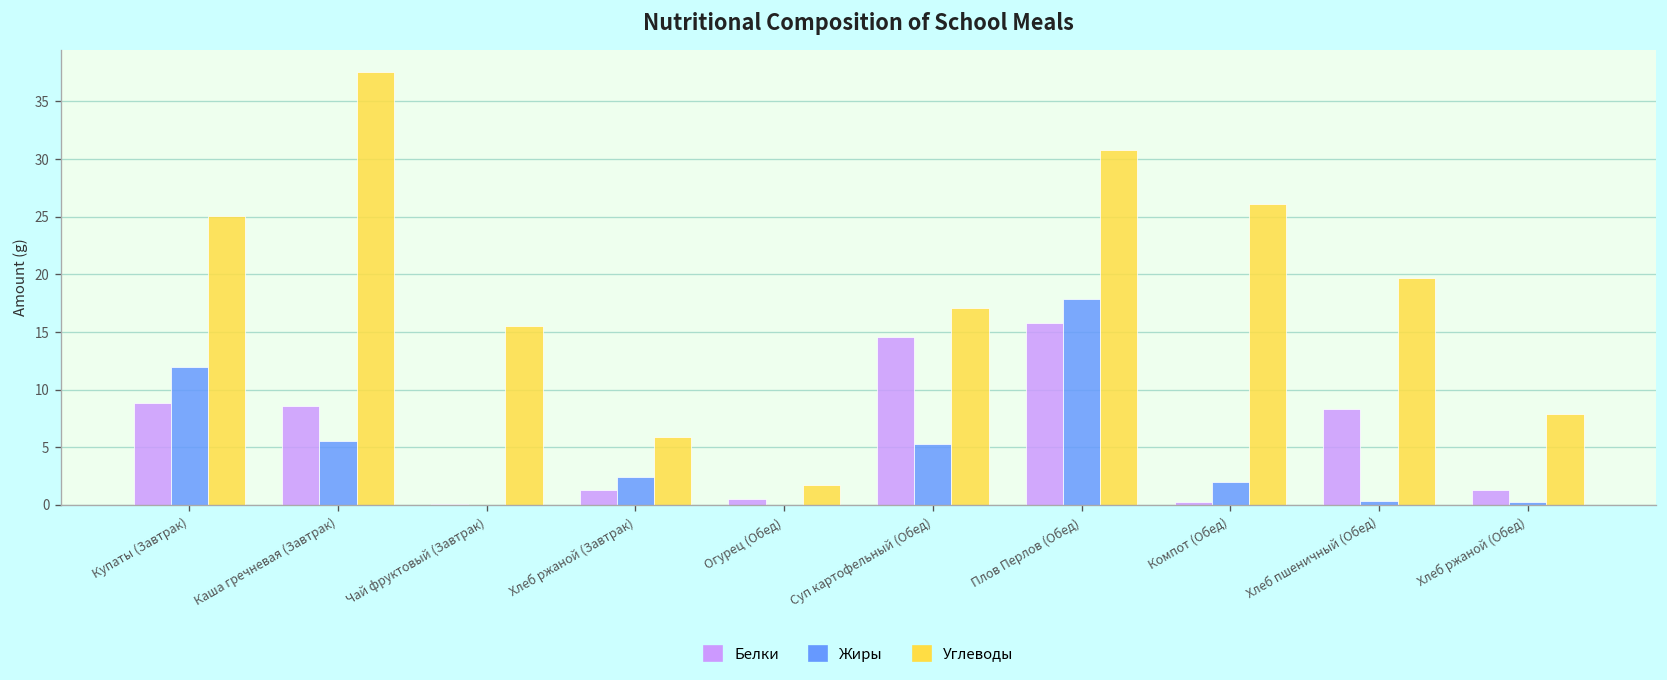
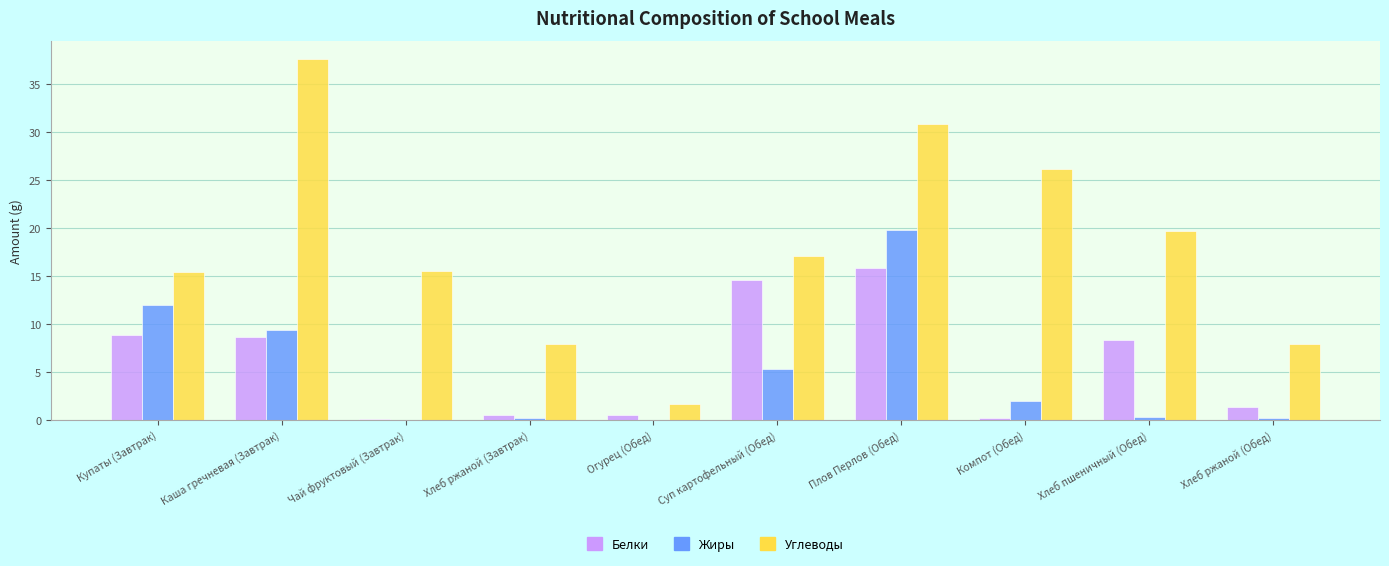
Углеводы, Купаты (Завтрак): 25 -> 15
Жиры, Каша гречневая (Завтрак): 6 -> 9
Белки, Хлеб ржаной (Завтрак): 1 -> 0
Жиры, Хлеб ржаной (Завтрак): 2 -> 0
Углеводы, Хлеб ржаной (Завтрак): 6 -> 8
Жиры, Плов Перлов (Обед): 18 -> 20
